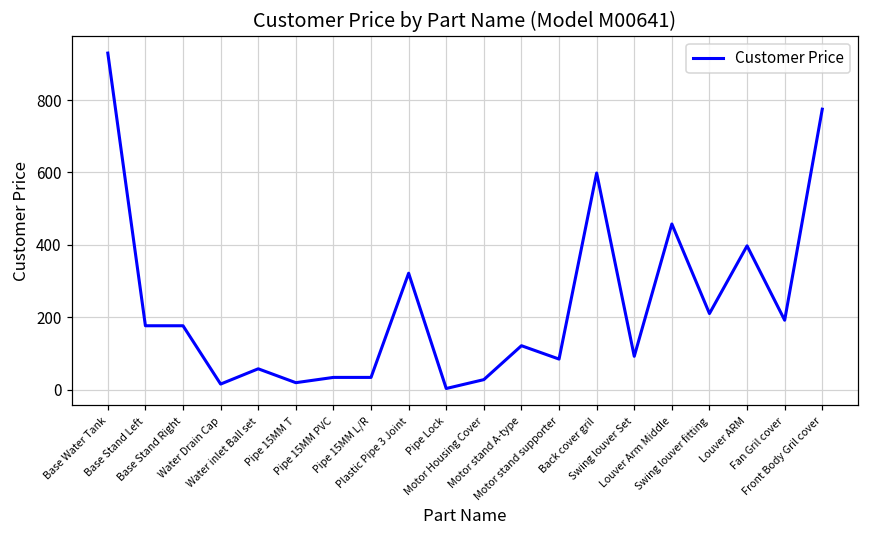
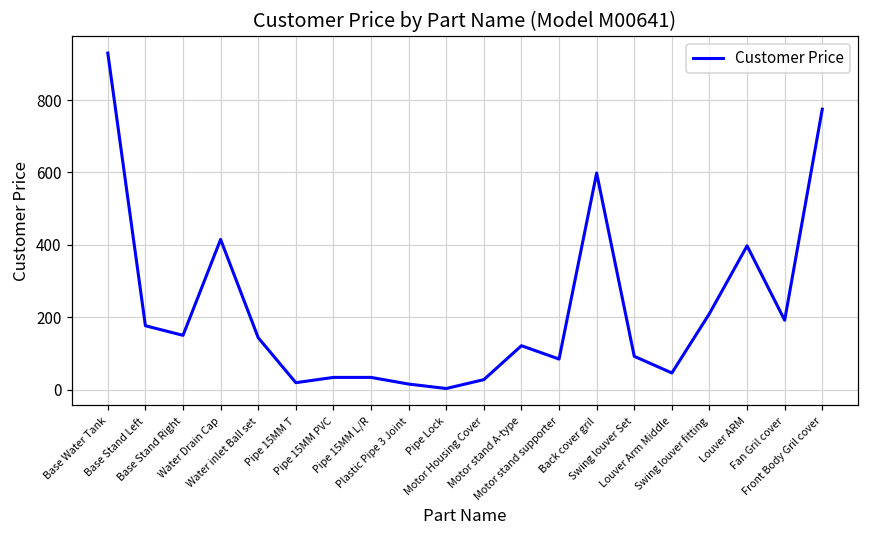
Base Stand Right: 180 -> 150
Water Drain Cap: 20 -> 410
Water inlet Ball set: 60 -> 140
Plastic Pipe 3 Joint: 320 -> 20
Louver Arm Middle: 460 -> 50
